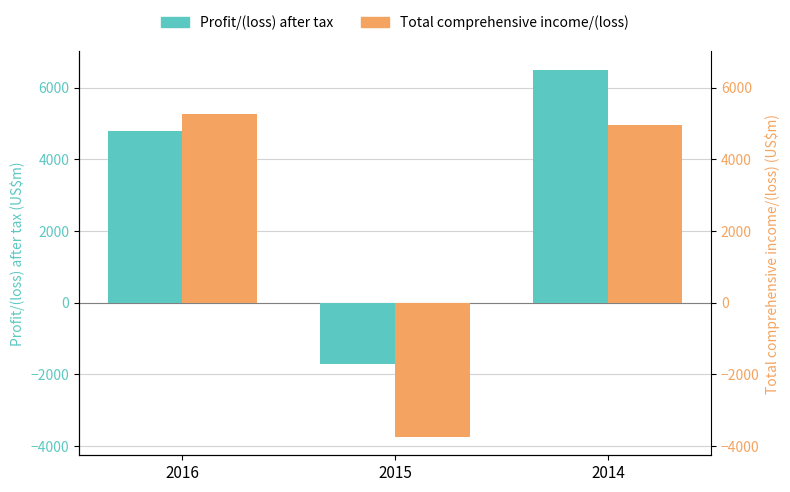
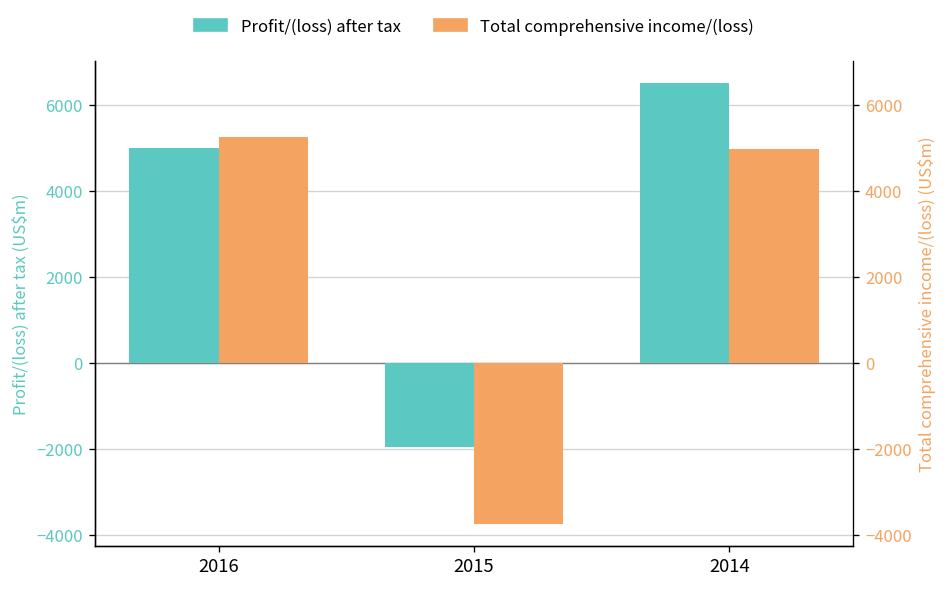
Profit/(loss) after tax, 2016: 4800 -> 5000
Profit/(loss) after tax, 2015: -1700 -> -2000
